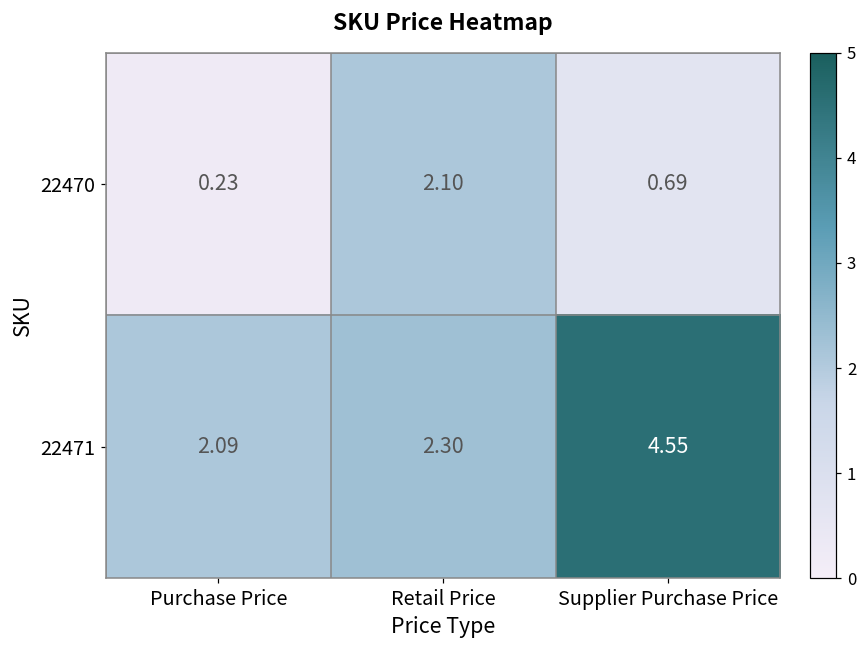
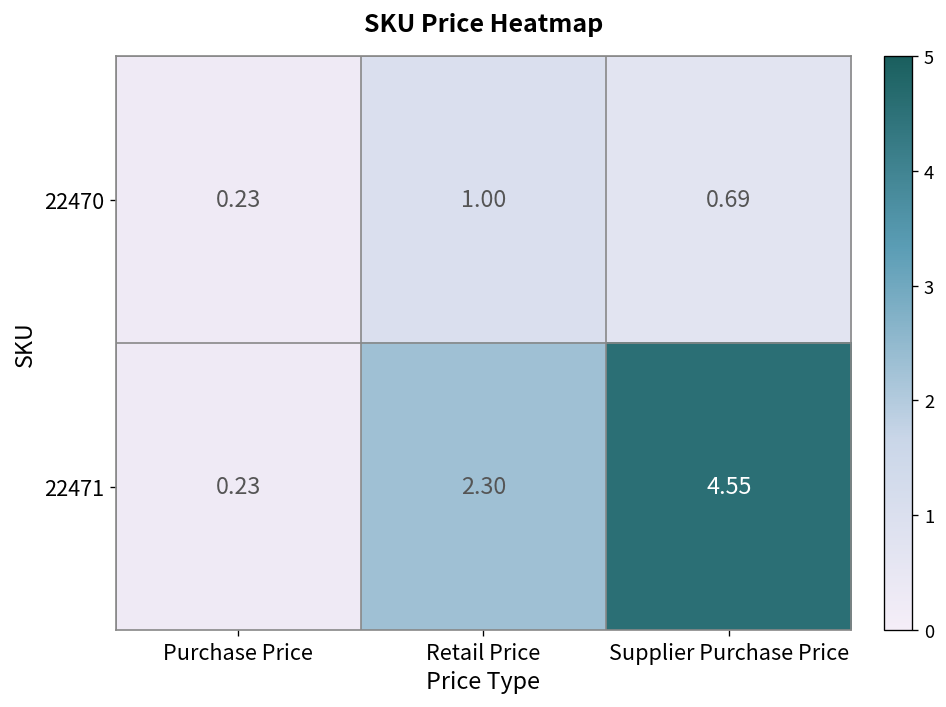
22470, Retail Price: 2.10 -> 1.00
22471, Purchase Price: 2.09 -> 0.23
